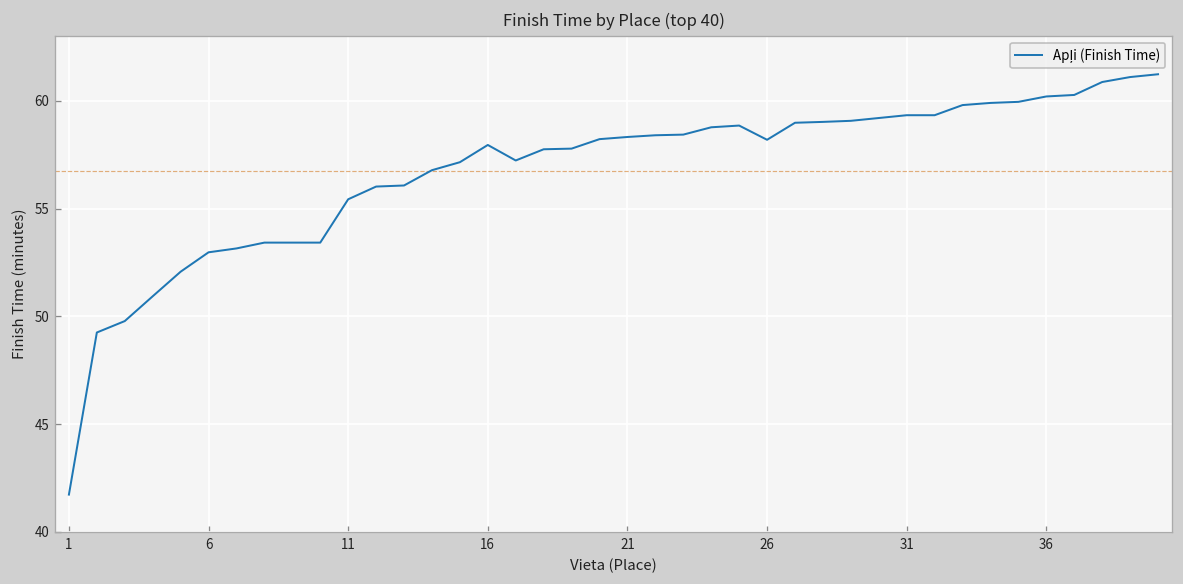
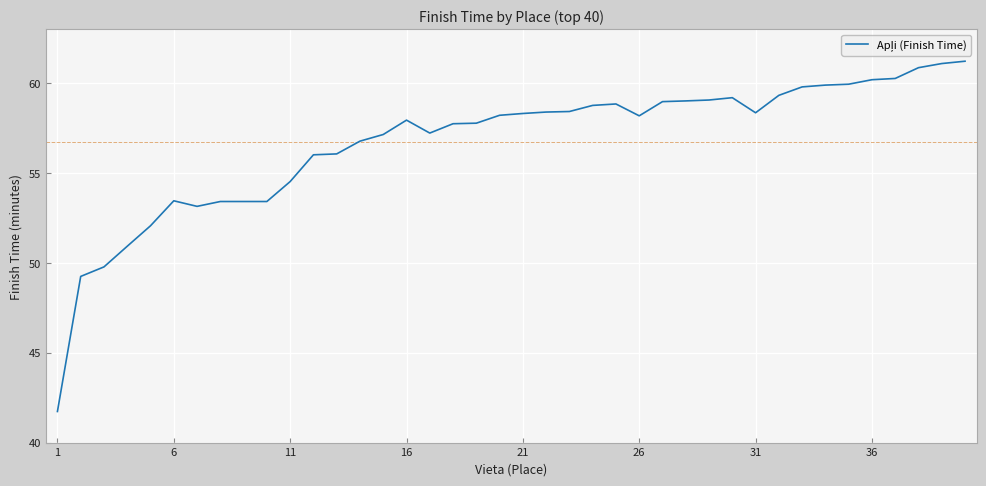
6: 53.0 -> 53.5
11: 55.4 -> 54.5
31: 59.3 -> 58.4
